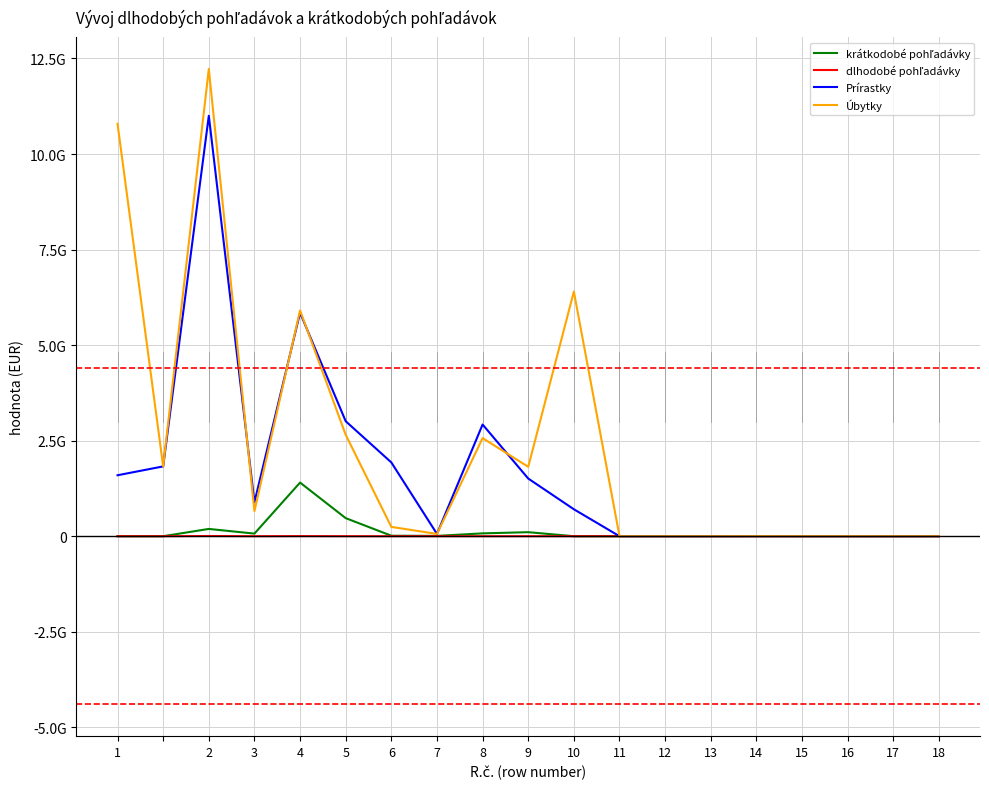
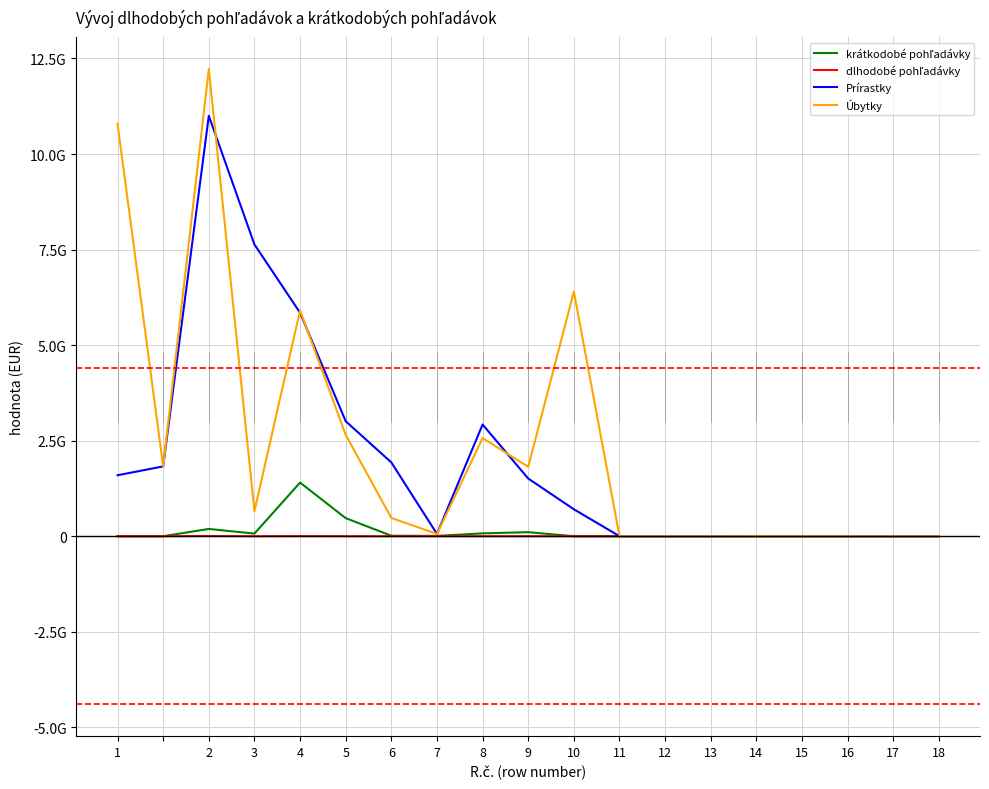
Prírastky, 3: 900000000 -> 7600000000
Úbytky, 6: 200000000 -> 500000000
